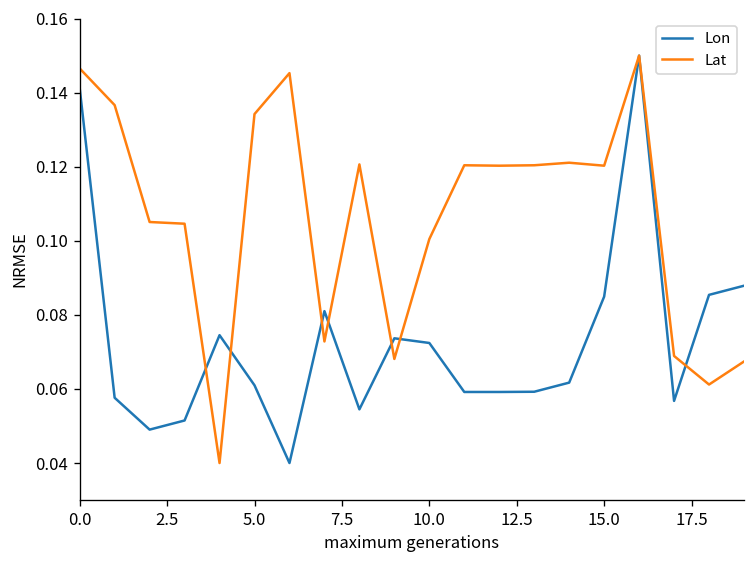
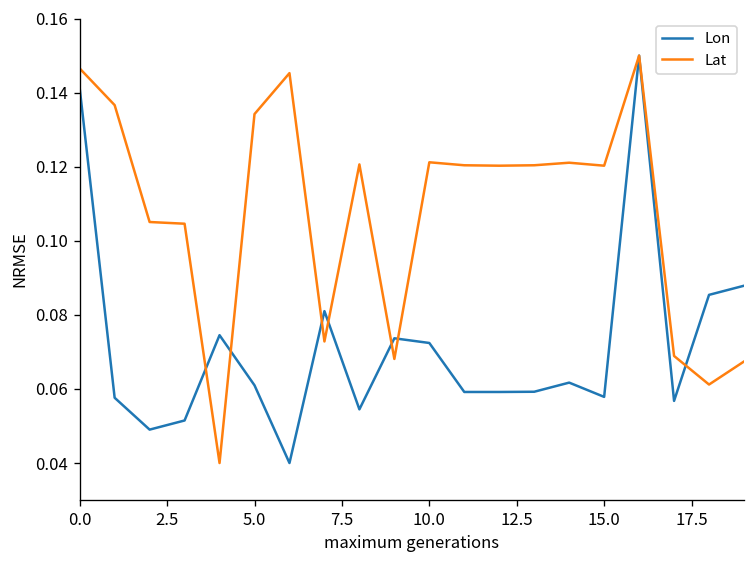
Lat, 10.0: 0.100 -> 0.121
Lon, 15.0: 0.085 -> 0.058
